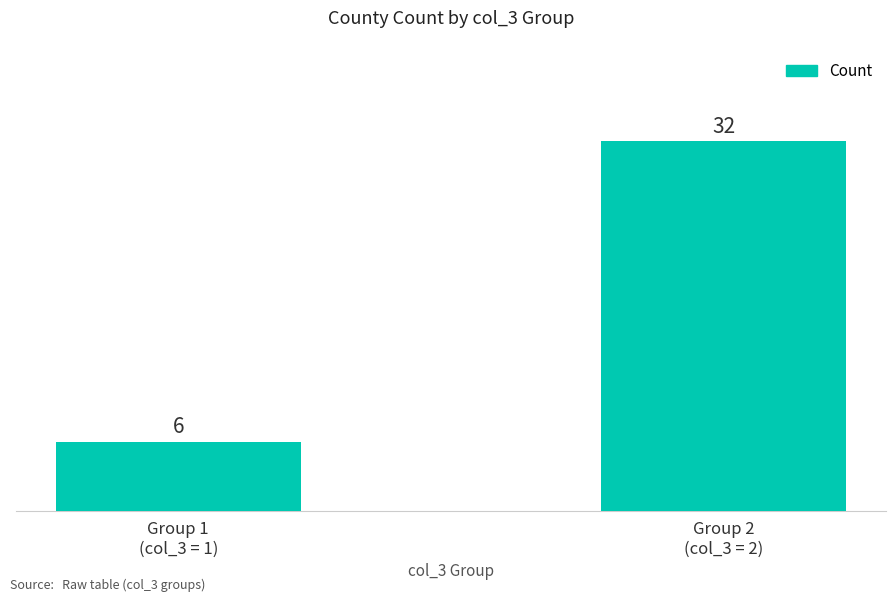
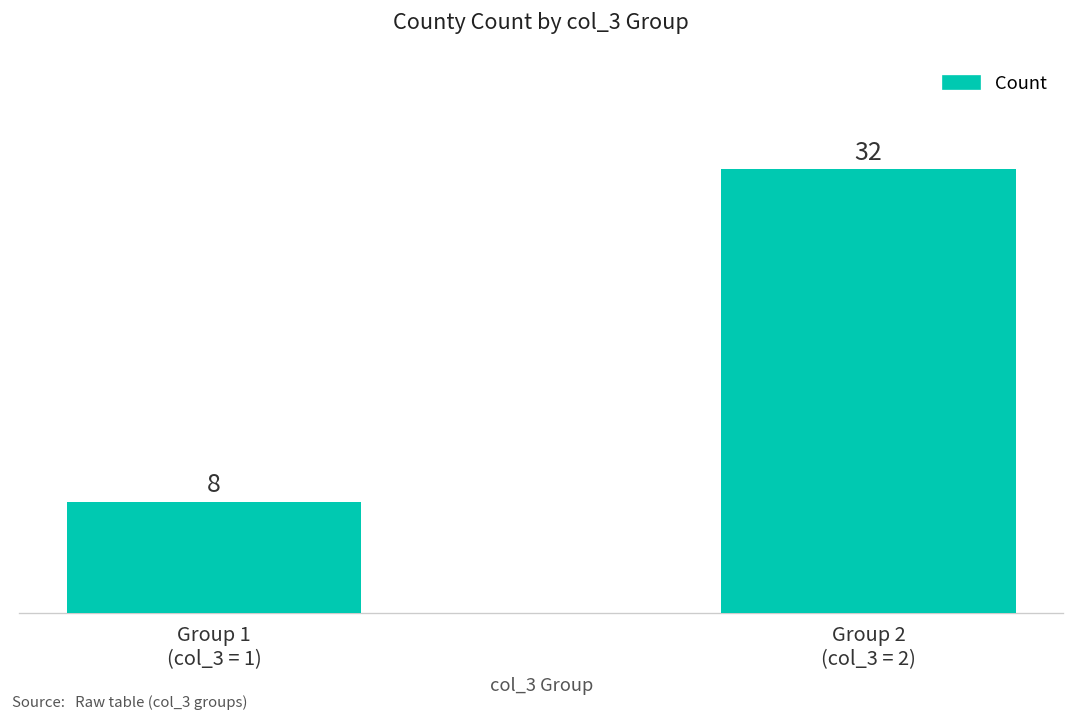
Group 1 (col_3 = 1): 6 -> 8
